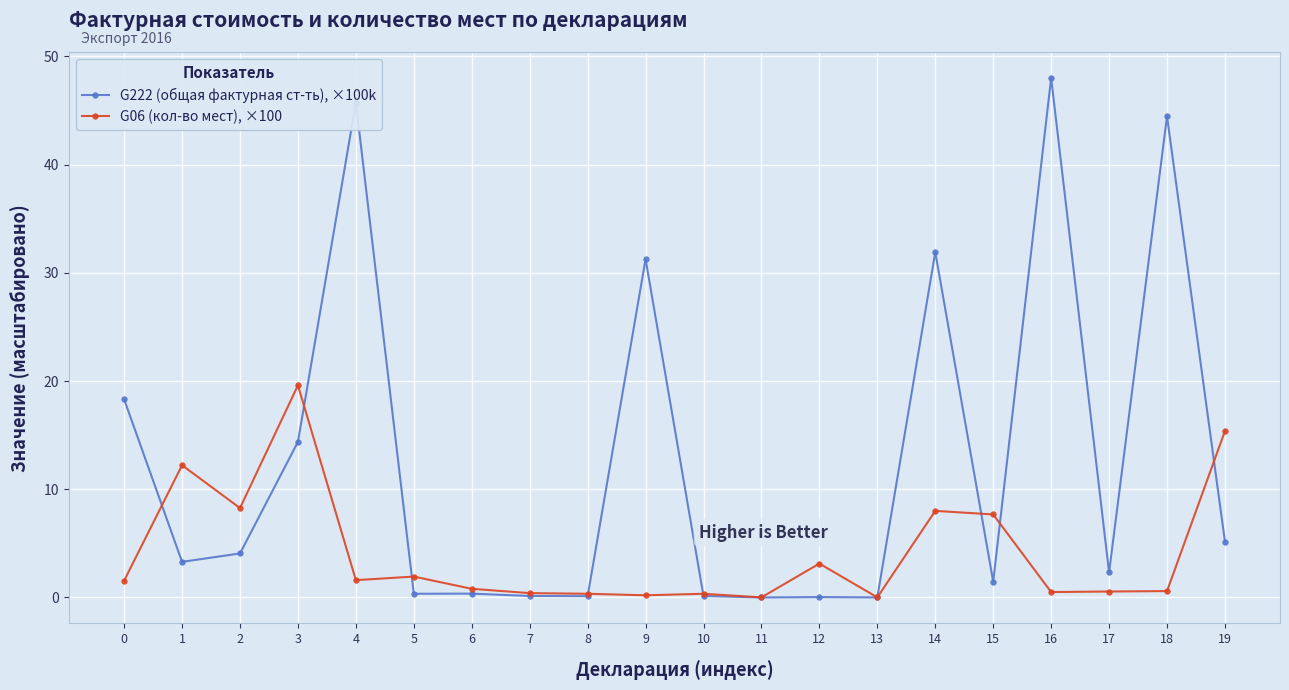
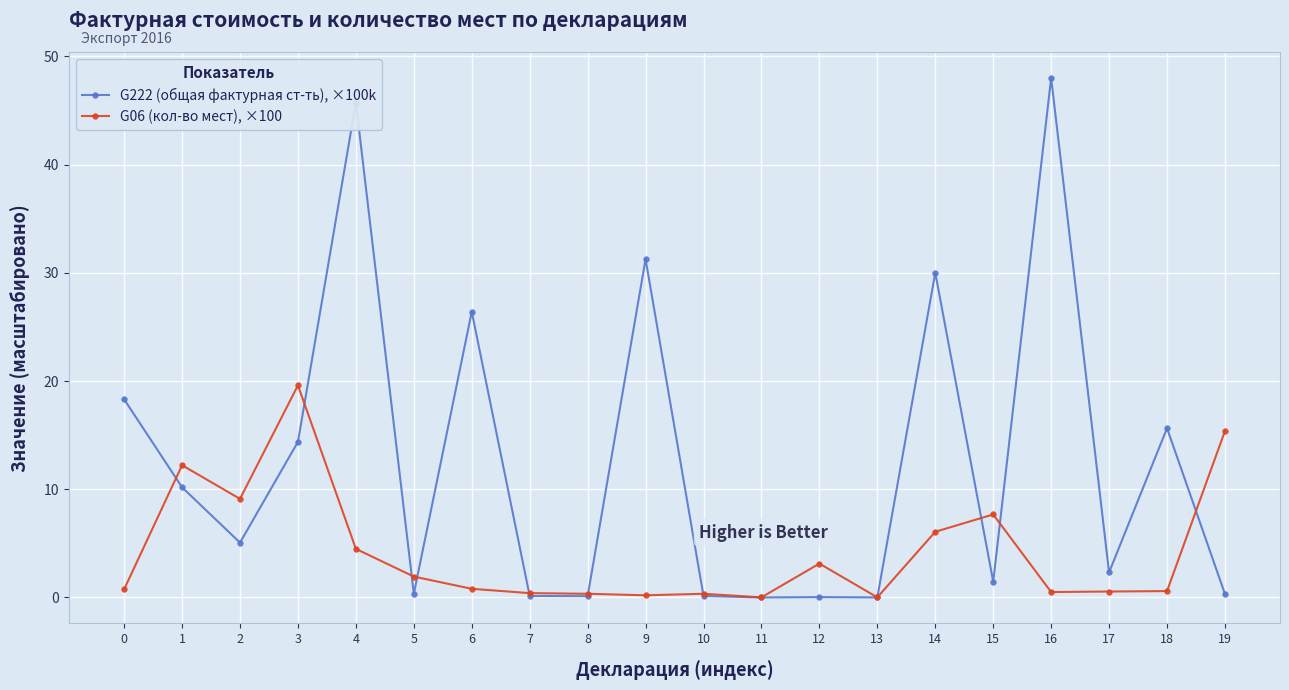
G06 (кол-во мест), ×100, 0: 1.6 -> 0.8
G222 (общая фактурная ст-ть), ×100k, 1: 3.3 -> 10.2
G222 (общая фактурная ст-ть), ×100k, 2: 4.1 -> 5.1
G06 (кол-во мест), ×100, 2: 8.3 -> 9.1
G06 (кол-во мест), ×100, 4: 1.6 -> 4.5
G222 (общая фактурная ст-ть), ×100k, 6: 0.4 -> 26.4
G222 (общая фактурная ст-ть), ×100k, 14: 31.9 -> 30.0
G06 (кол-во мест), ×100, 14: 8.0 -> 6.1
G222 (общая фактурная ст-ть), ×100k, 18: 44.5 -> 15.6
G222 (общая фактурная ст-ть), ×100k, 19: 5.2 -> 0.3
